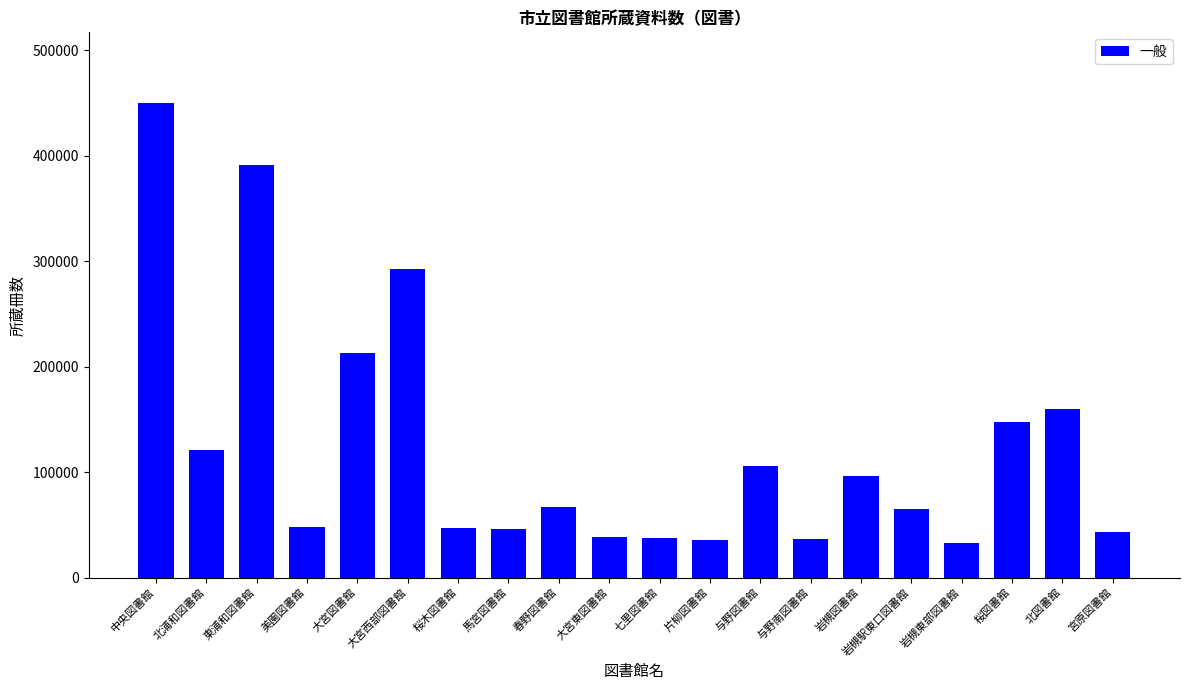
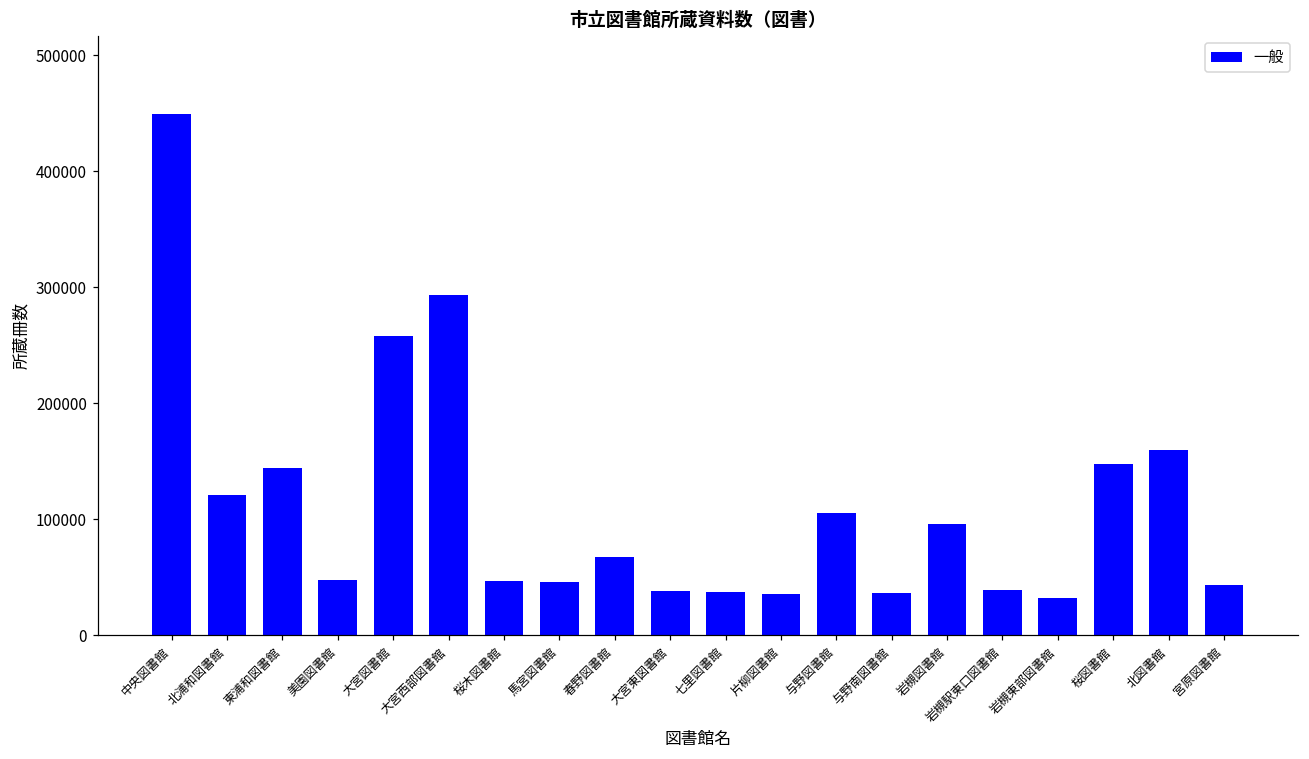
東浦和図書館: 391000 -> 144000
大宮図書館: 213000 -> 258000
岩槻駅東口図書館: 65000 -> 39000
